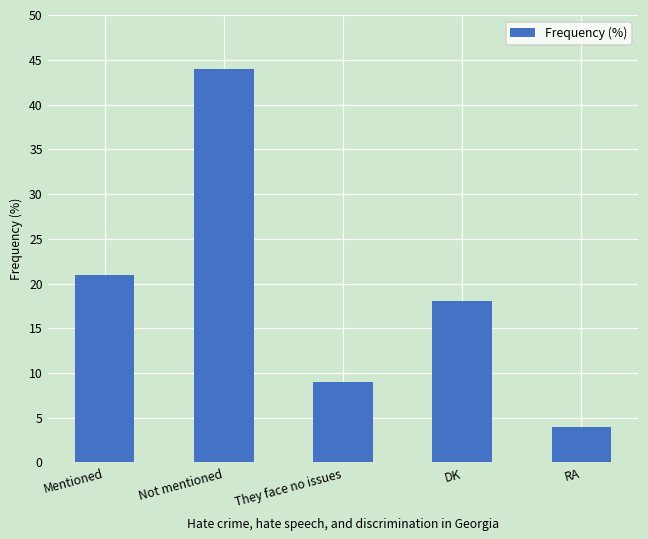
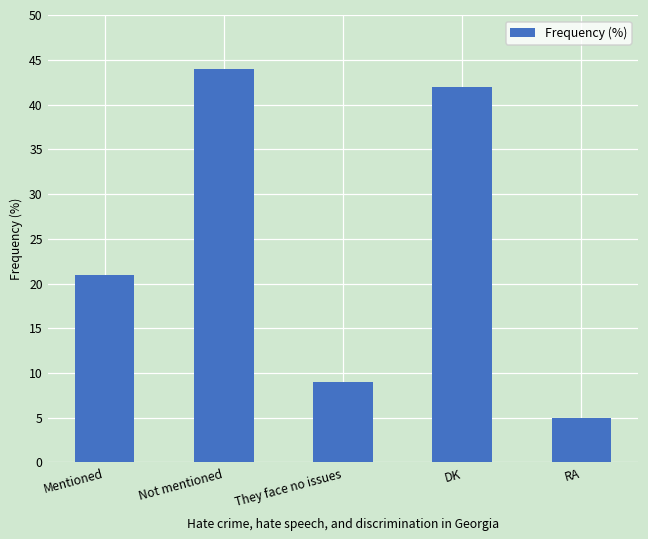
DK: 18 -> 42
RA: 4 -> 5
